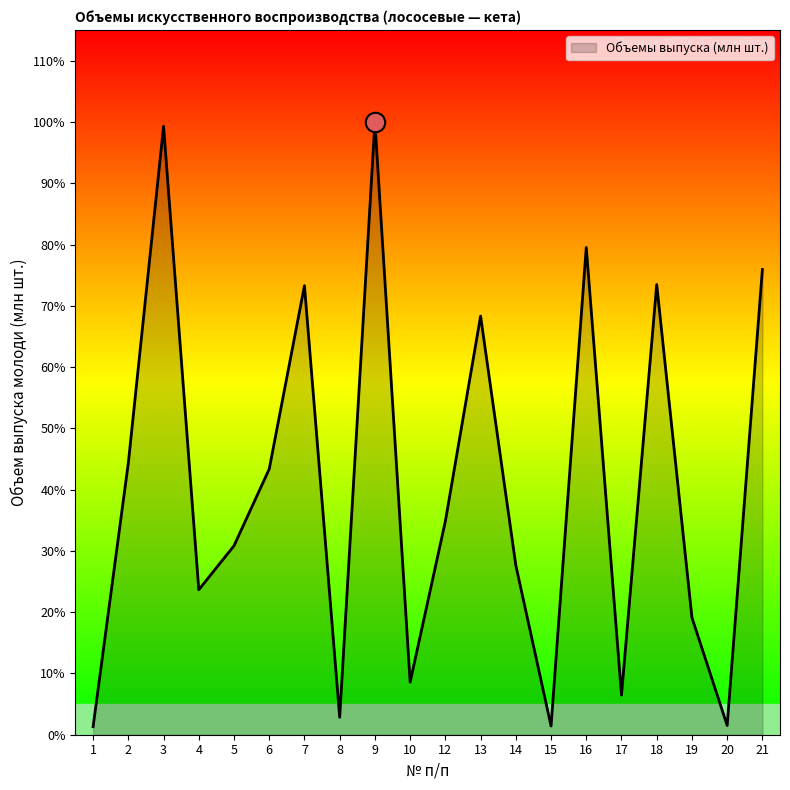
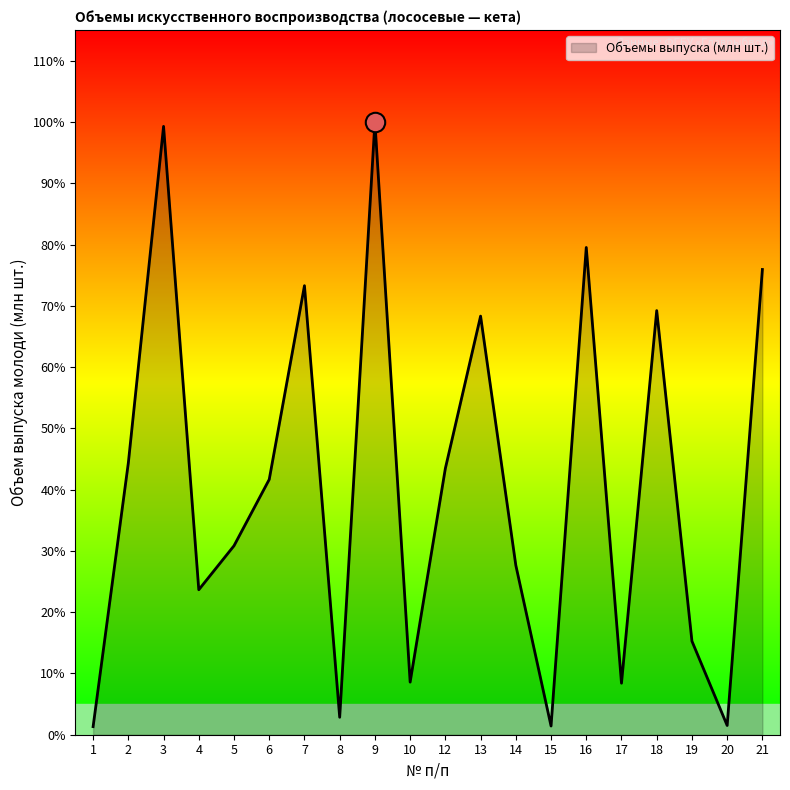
Объемы выпуска (млн шт.), 6: 43% -> 42%
Объемы выпуска (млн шт.), 12: 35% -> 43%
Объемы выпуска (млн шт.), 17: 6% -> 8%
Объемы выпуска (млн шт.), 18: 73% -> 69%
Объемы выпуска (млн шт.), 19: 19% -> 15%
